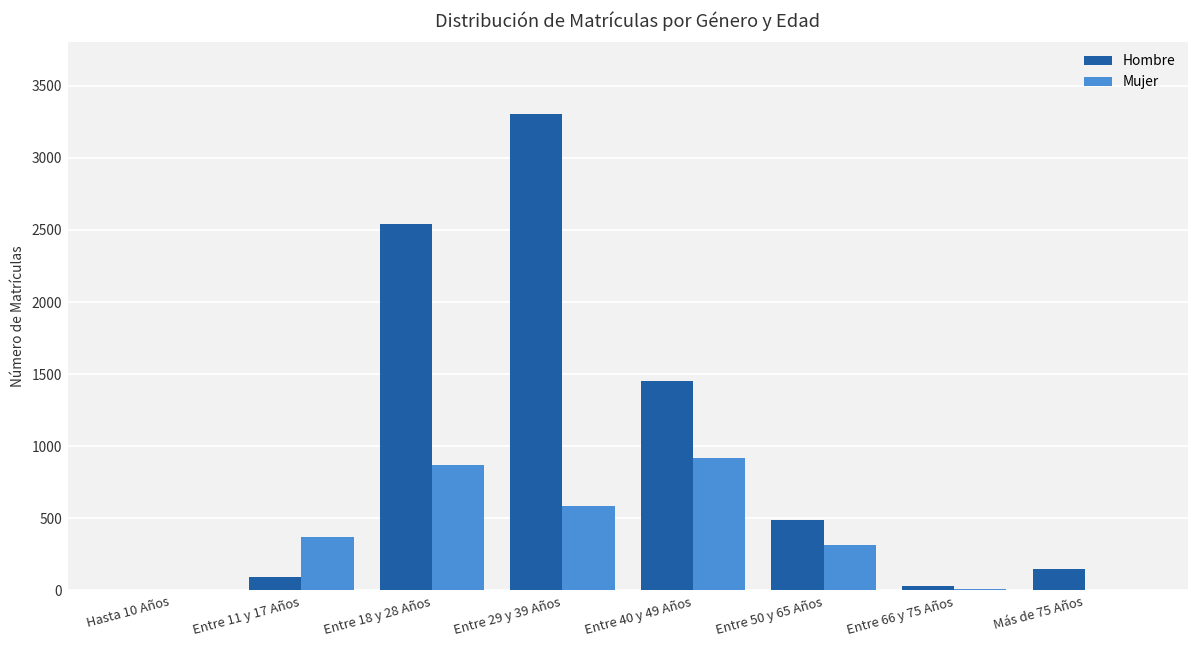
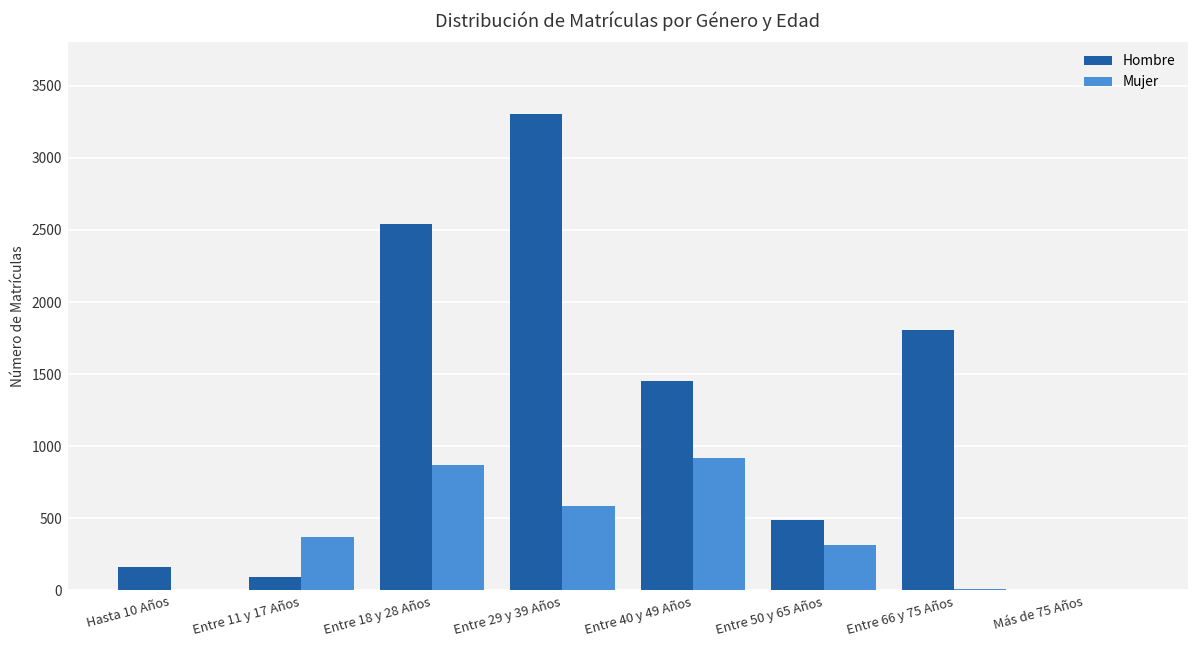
Hombre, Hasta 10 Años: 0 -> 160
Hombre, Entre 66 y 75 Años: 30 -> 1810
Hombre, Más de 75 Años: 150 -> 0
